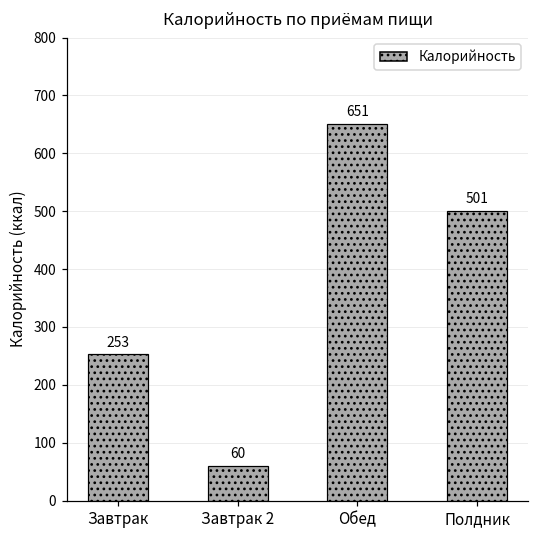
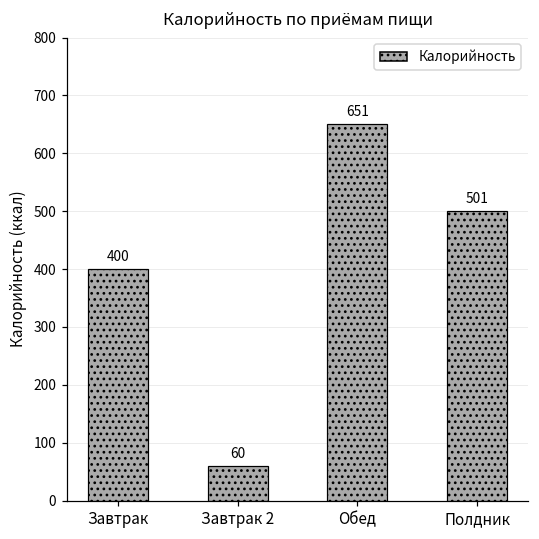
Завтрак: 253 -> 400
